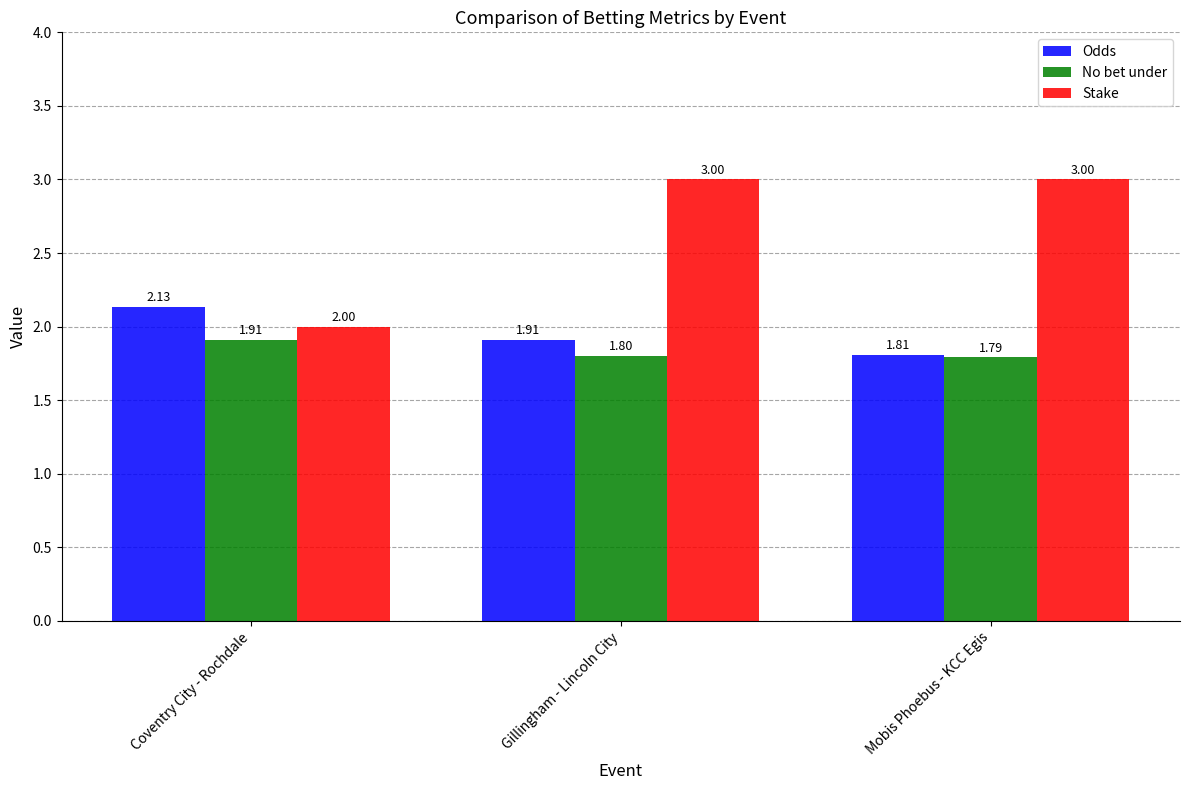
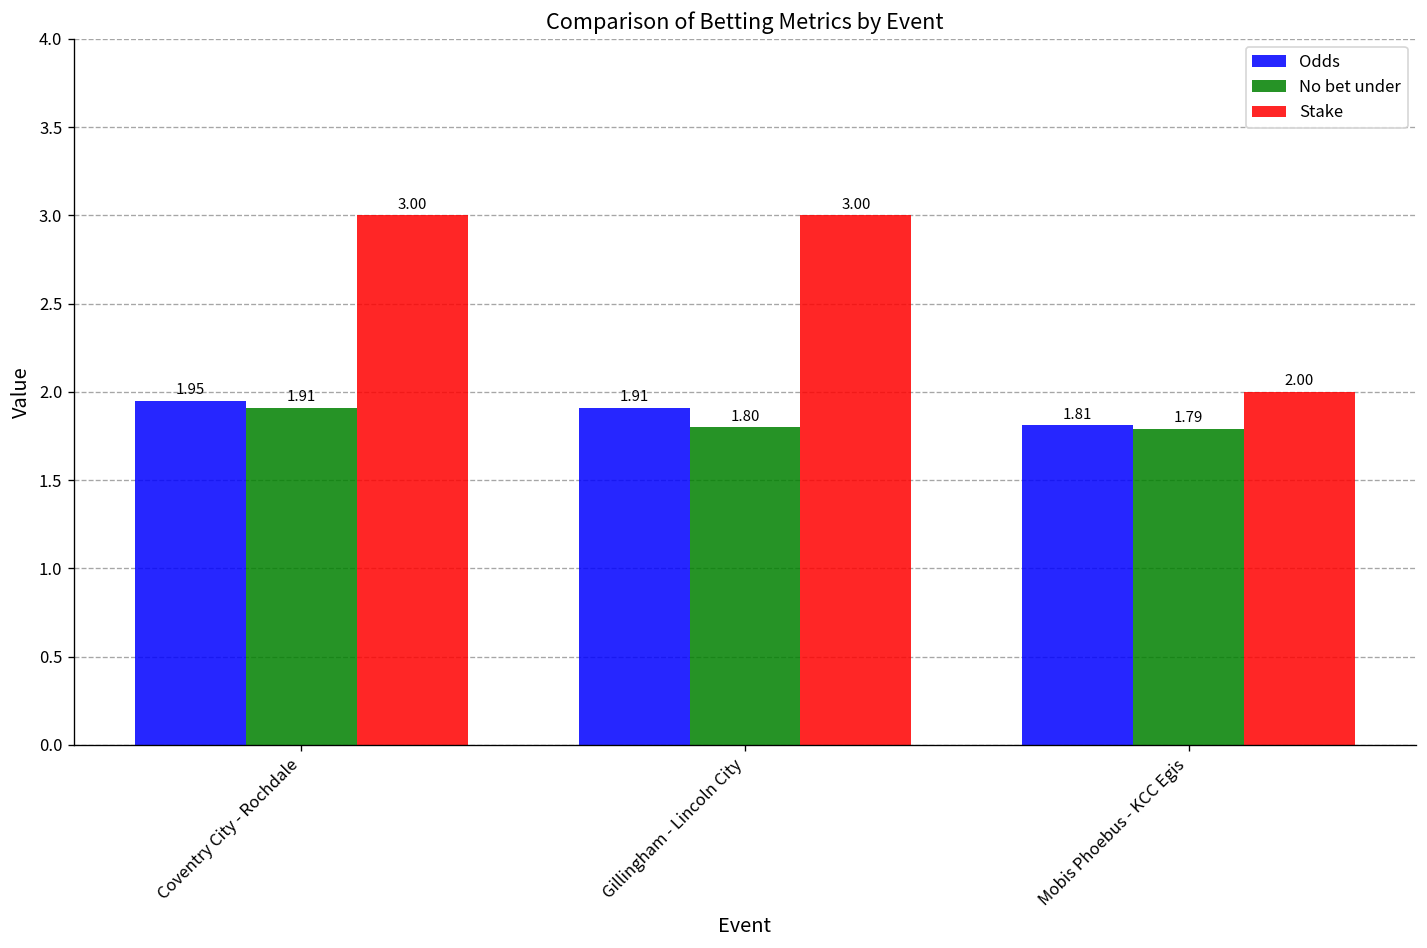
Odds, Coventry City - Rochdale: 2.13 -> 1.95
Stake, Coventry City - Rochdale: 2.00 -> 3.00
Stake, Mobis Phoebus - KCC Egis: 3.00 -> 2.00
